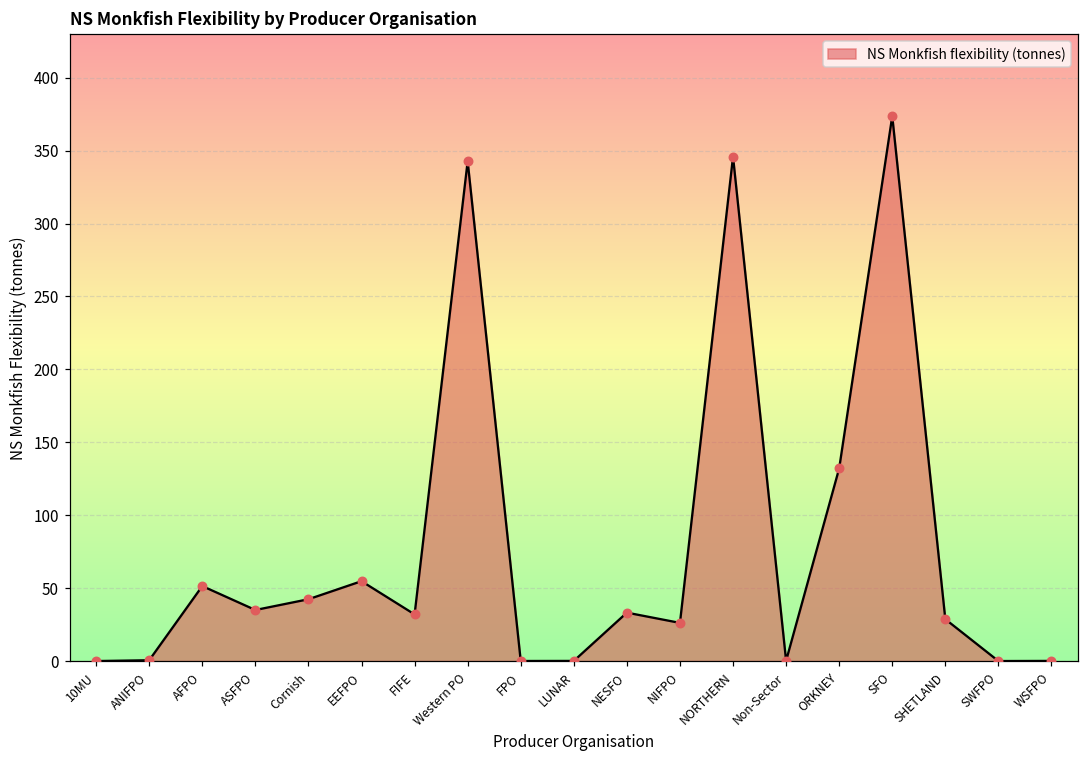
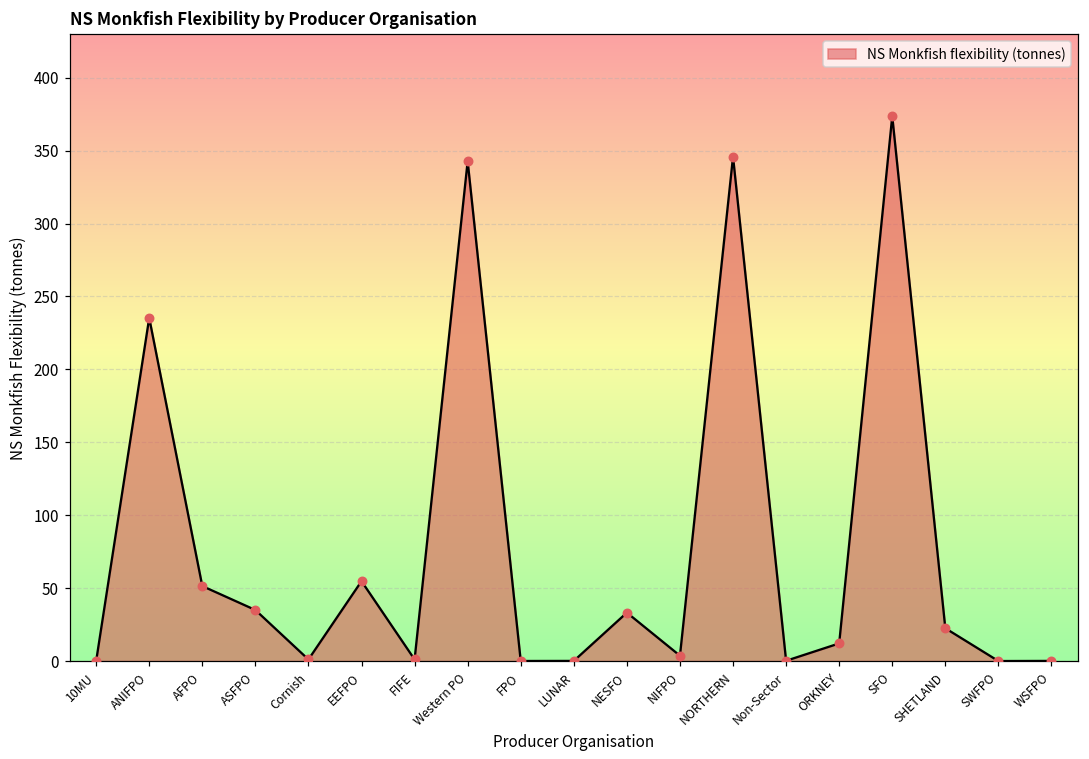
ANIFPO: 1 -> 235
Cornish: 42 -> 1
FIFE: 32 -> 1
NIFPO: 26 -> 4
ORKNEY: 132 -> 12
SHETLAND: 29 -> 23
